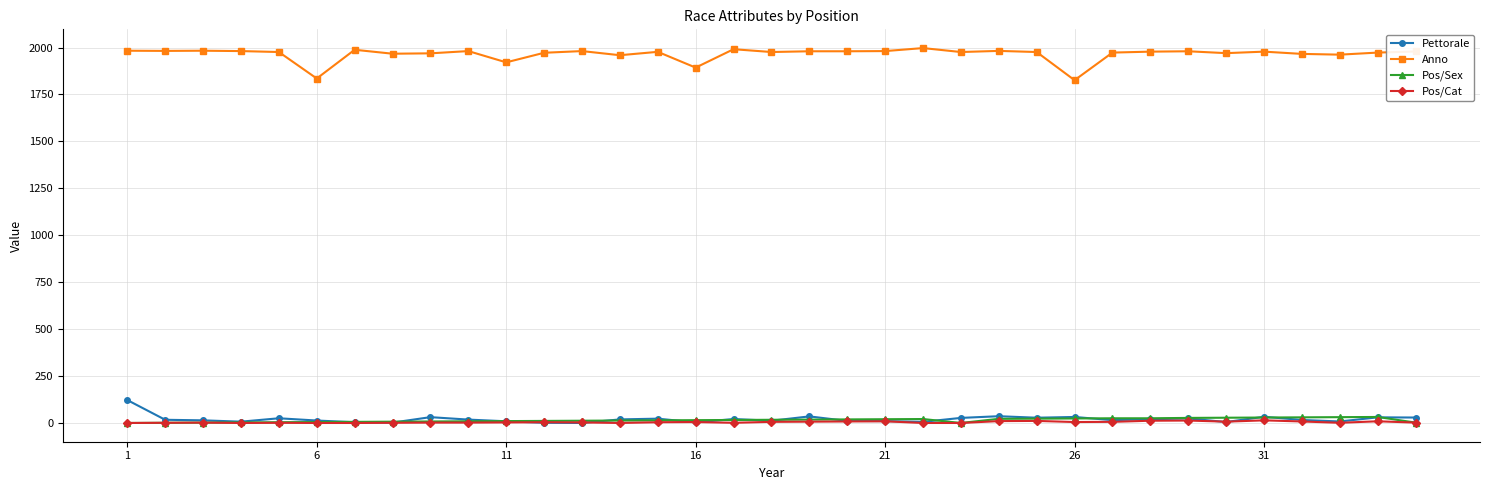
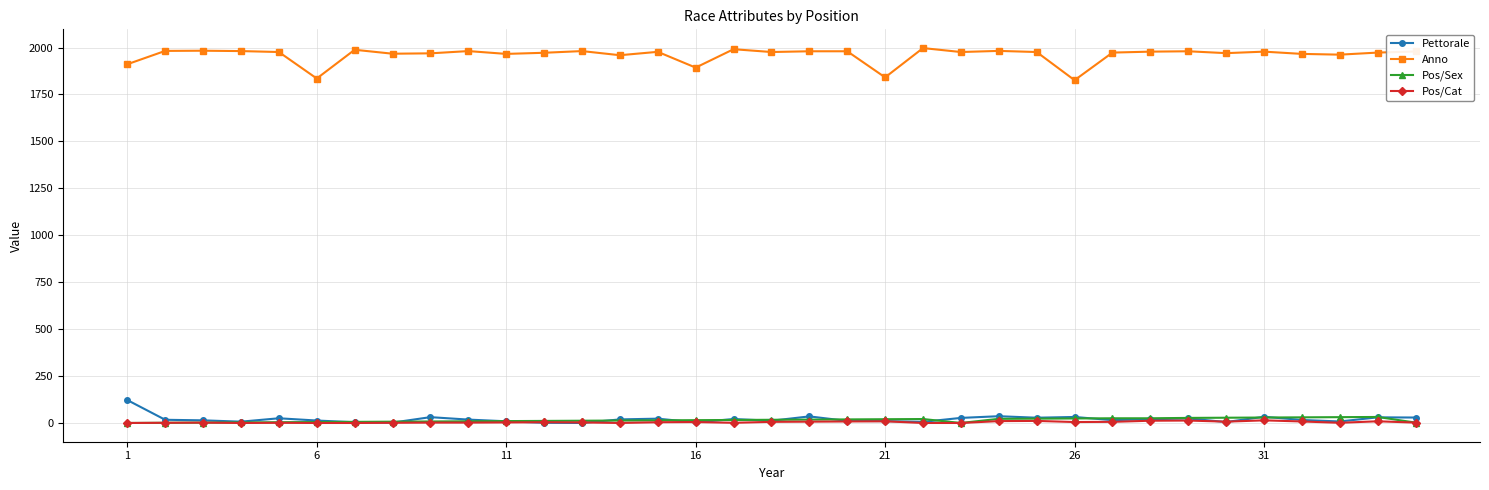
Anno, 1: 1980 -> 1910
Anno, 11: 1920 -> 1970
Anno, 21: 1980 -> 1840
